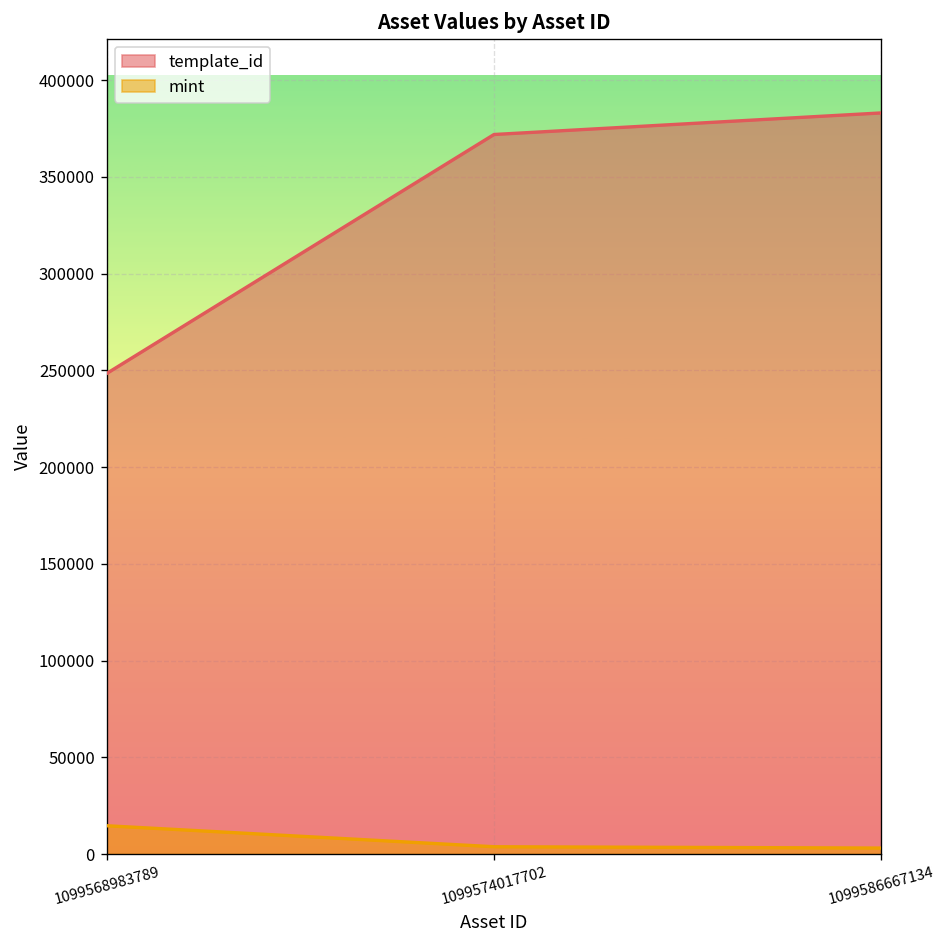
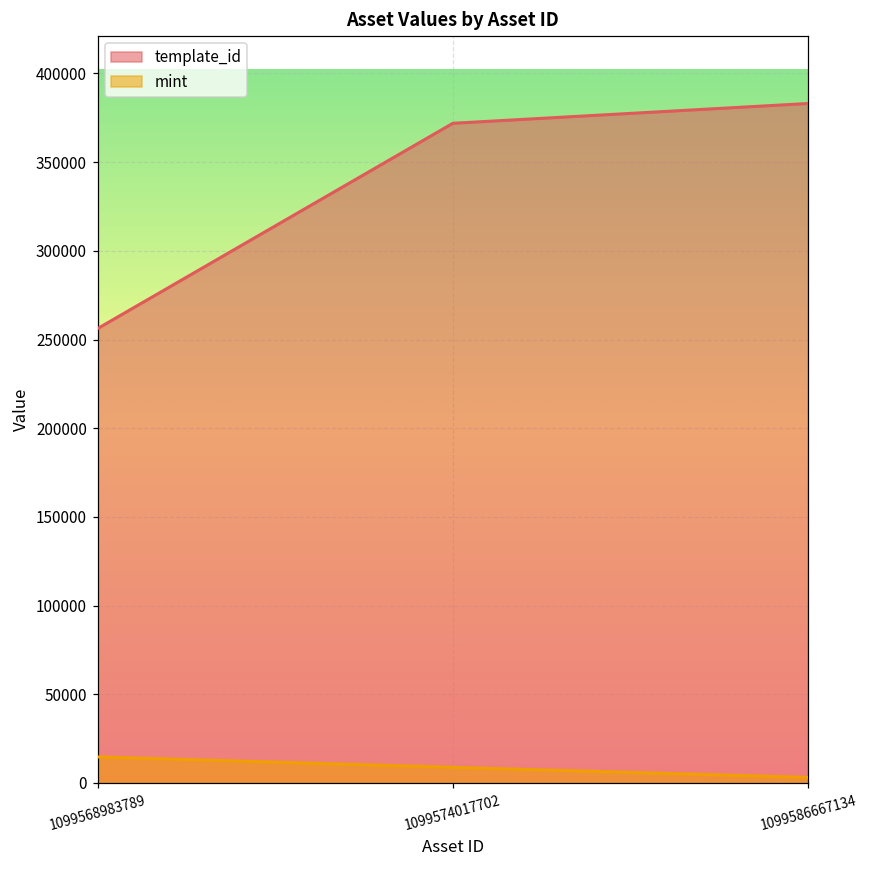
template_id, 1099568983789: 248000 -> 256000
mint, 1099574017702: 4000 -> 9000
